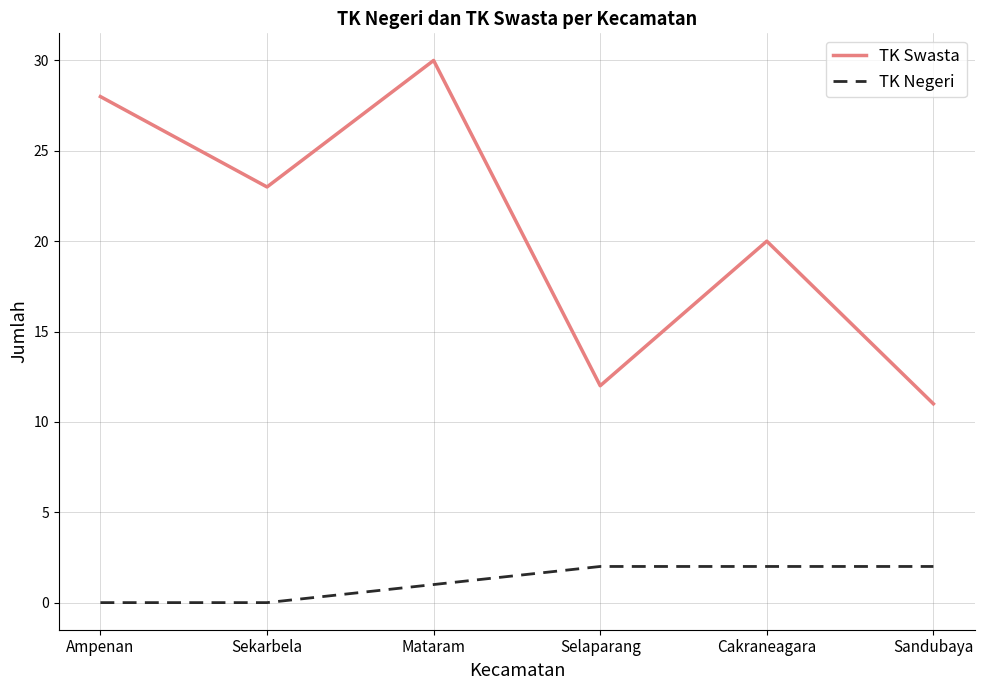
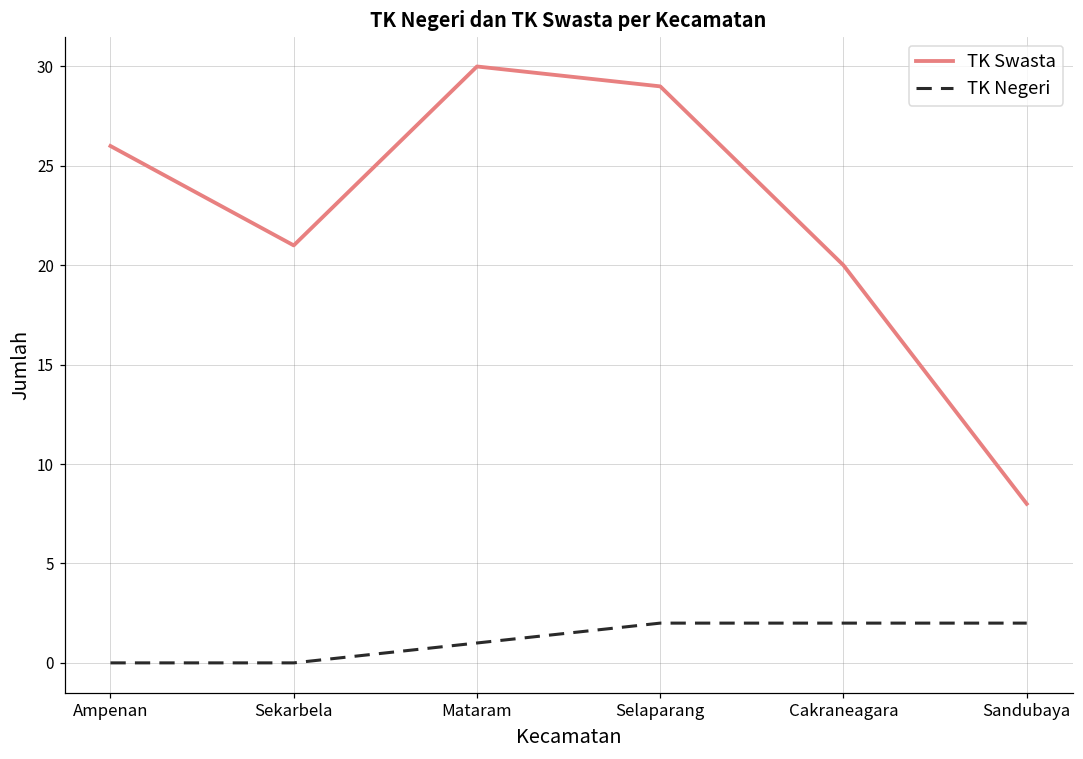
TK Swasta, Ampenan: 28 -> 26
TK Swasta, Sekarbela: 23 -> 21
TK Swasta, Selaparang: 12 -> 29
TK Swasta, Sandubaya: 11 -> 8
